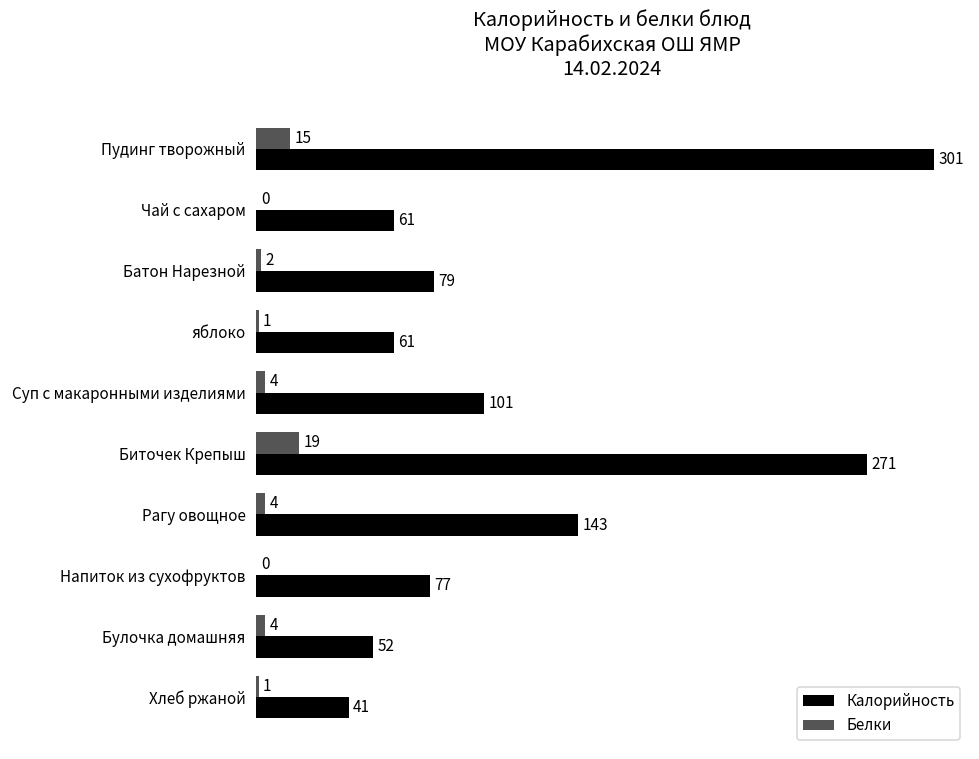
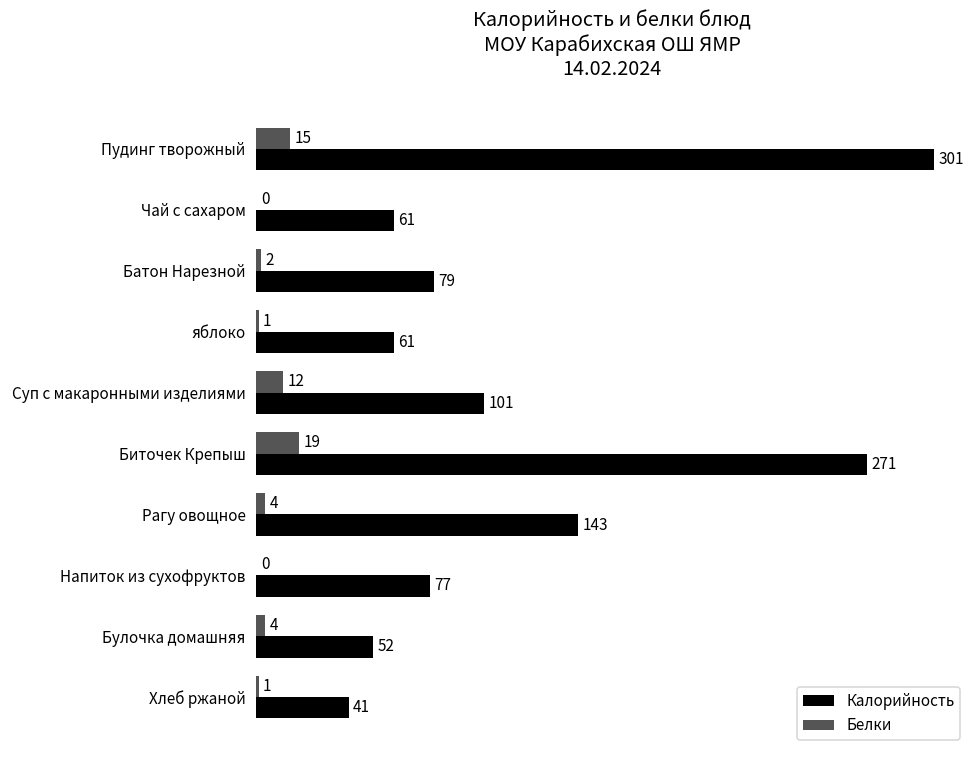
Белки, Суп с макаронными изделиями: 4 -> 12
